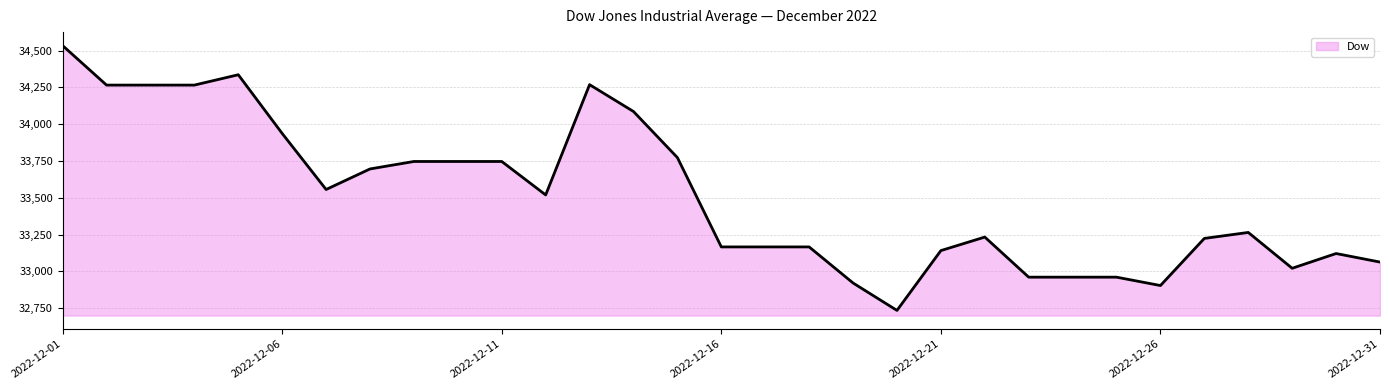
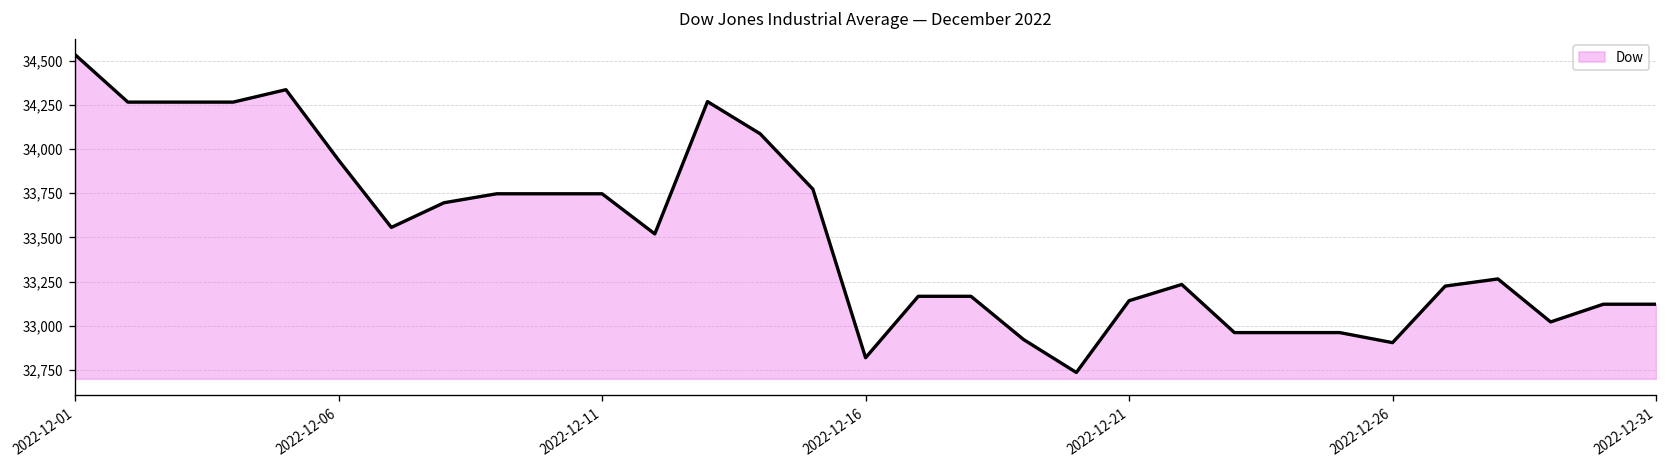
2022-12-16: 33,170 -> 32,820
2022-12-31: 33,060 -> 33,120
